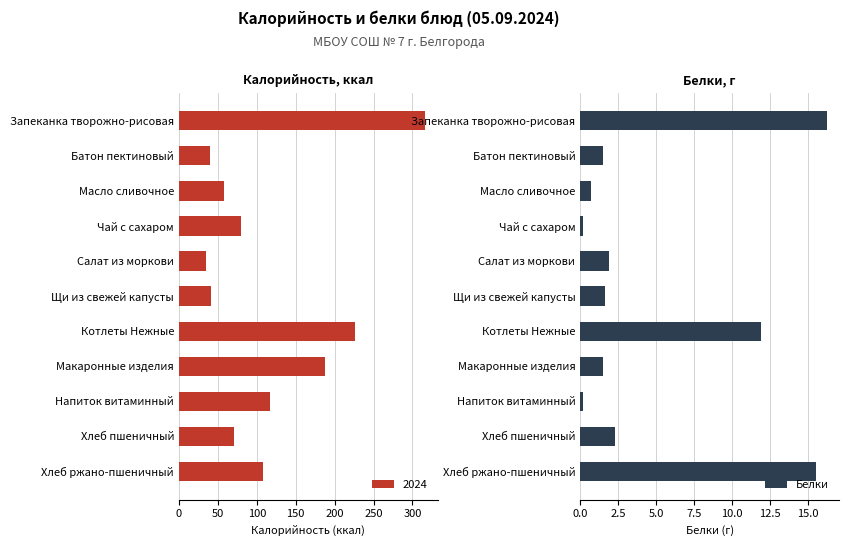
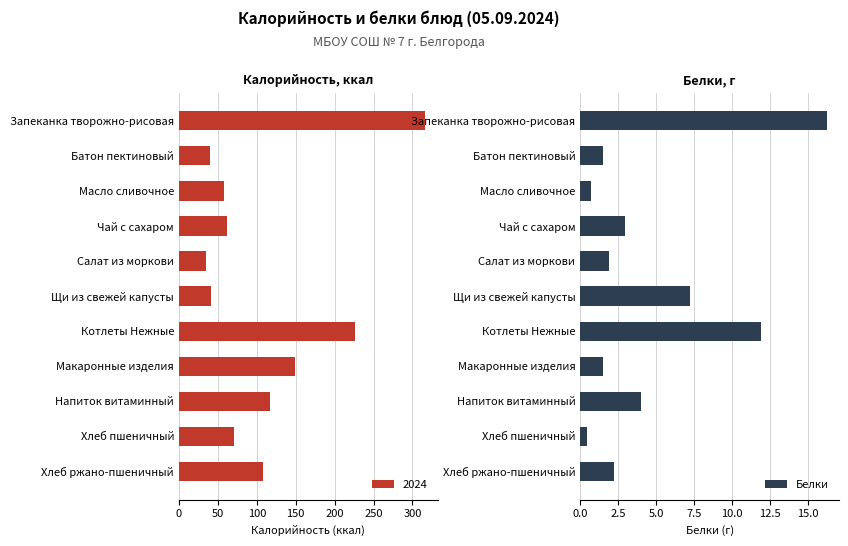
Калорийность, ккал, Чай с сахаром: 80 -> 60
Калорийность, ккал, Макаронные изделия: 190 -> 150
Белки, г, Чай с сахаром: 0.2 -> 2.9
Белки, г, Щи из свежей капусты: 1.6 -> 7.3
Белки, г, Напиток витаминный: 0.2 -> 4.0
Белки, г, Хлеб пшеничный: 2.3 -> 0.5
Белки, г, Хлеб ржано-пшеничный: 15.5 -> 2.2
